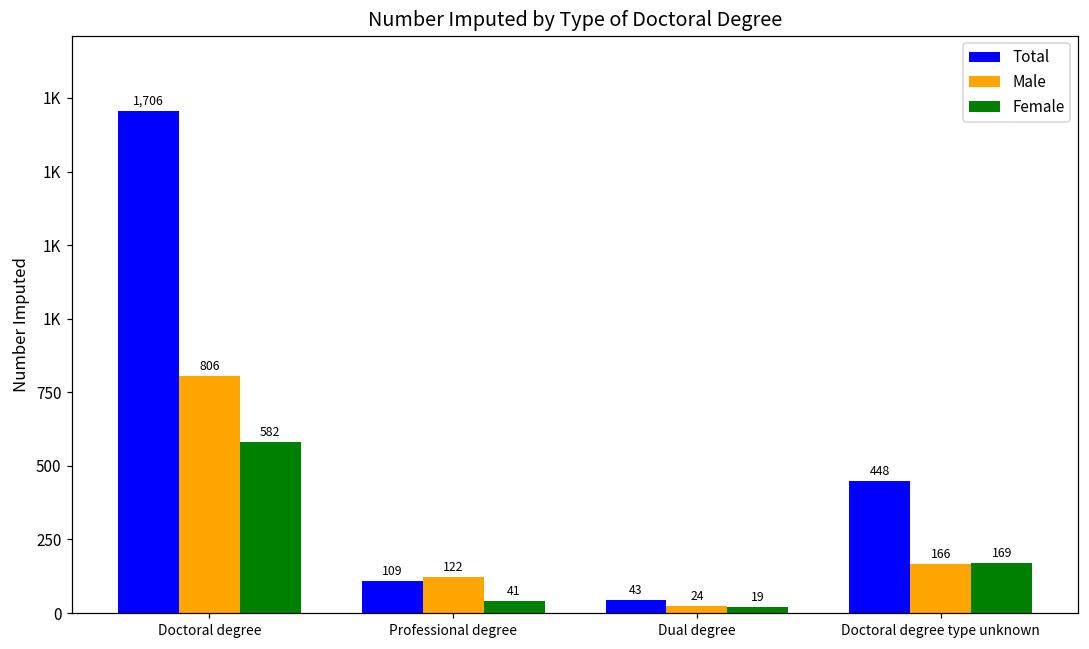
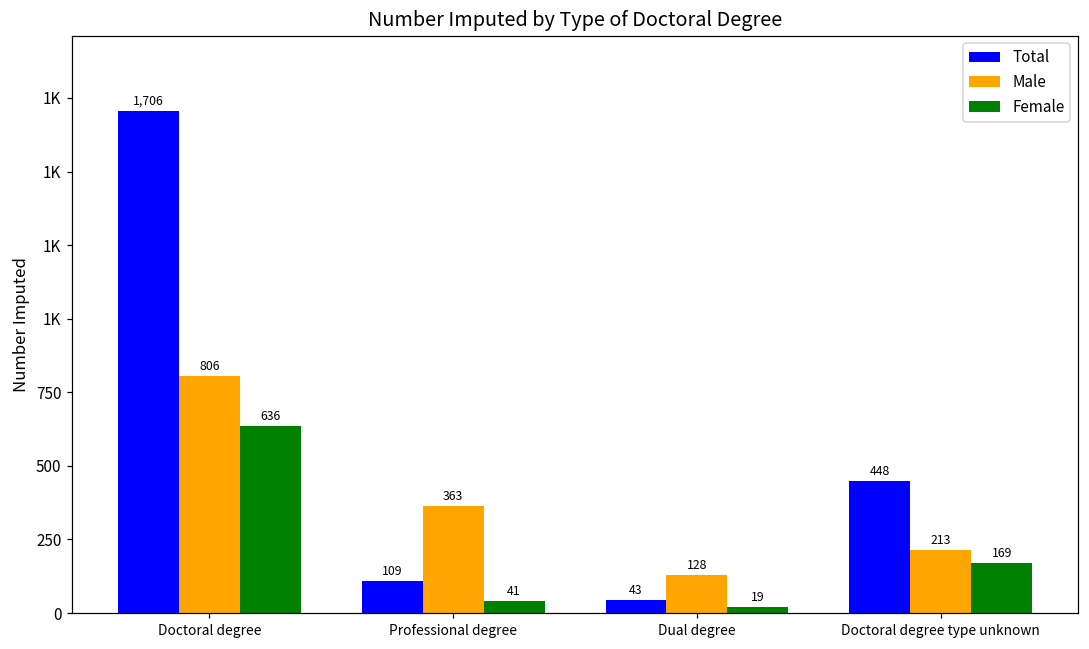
Female, Doctoral degree: 582 -> 636
Male, Professional degree: 122 -> 363
Male, Dual degree: 24 -> 128
Male, Doctoral degree type unknown: 166 -> 213
